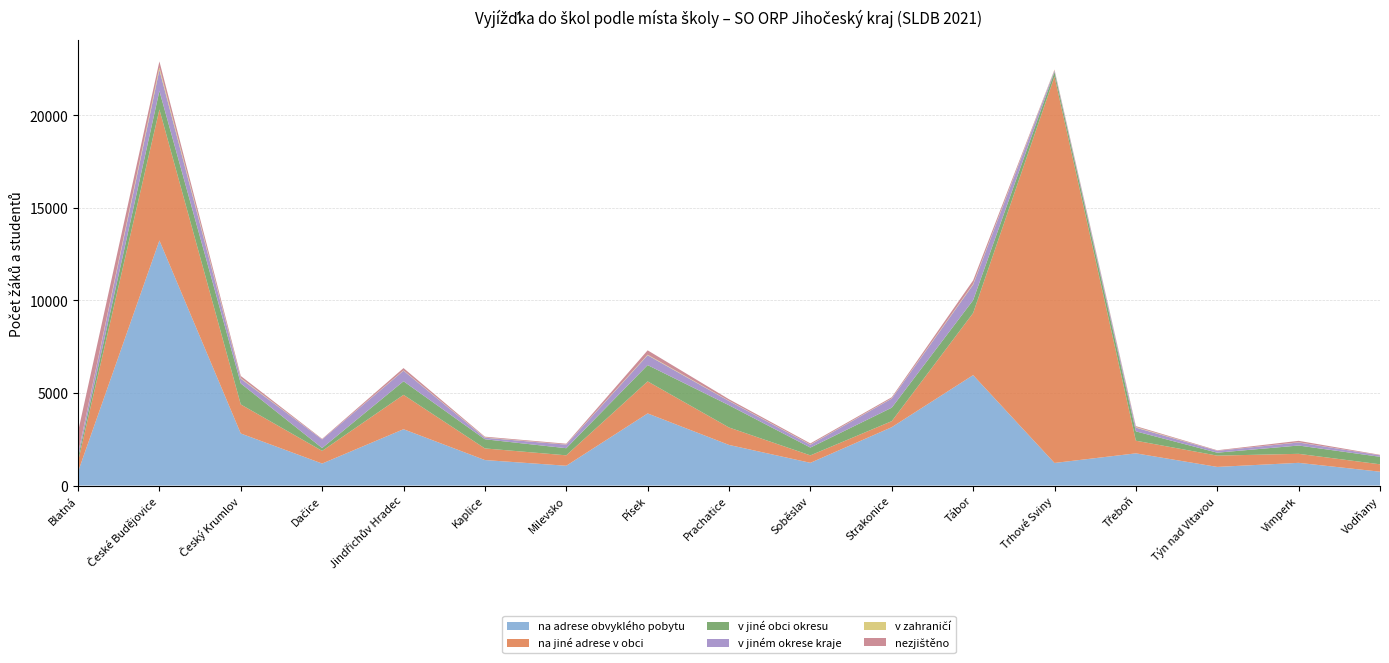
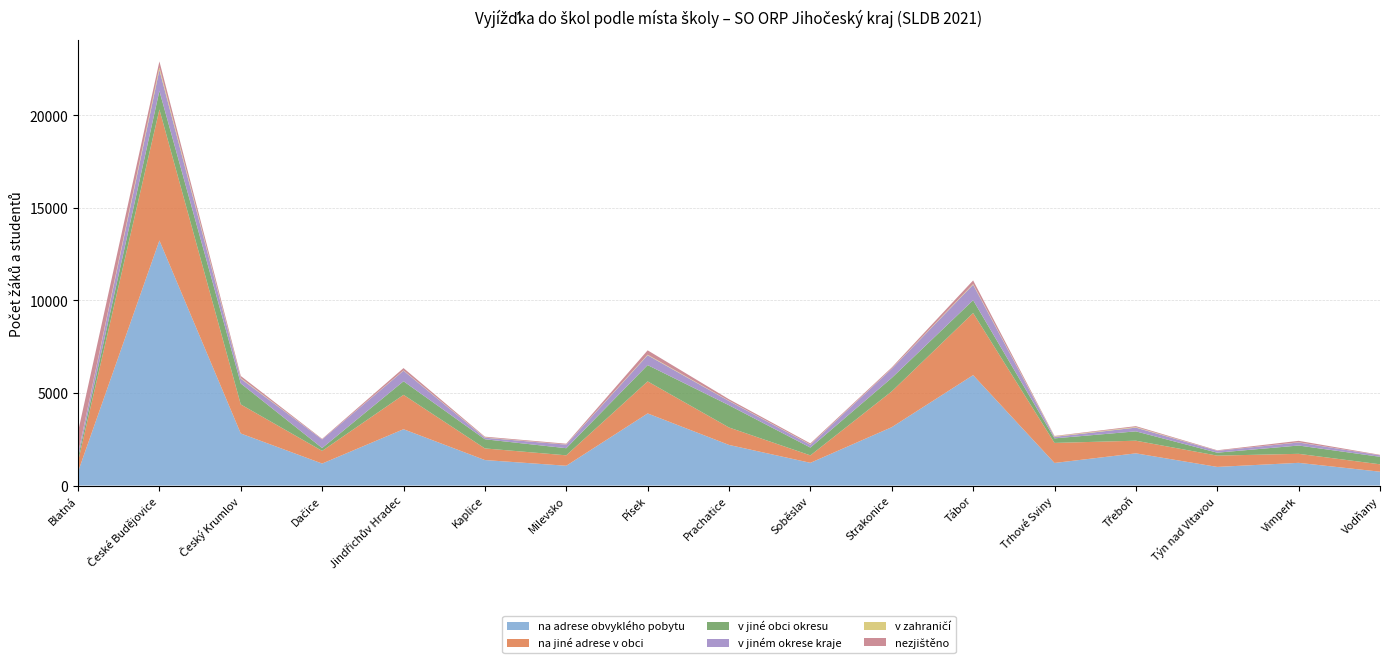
na jiné adrese v obci, Strakonice: 300 -> 1900
na jiné adrese v obci, Trhové Sviny: 20900 -> 1100
